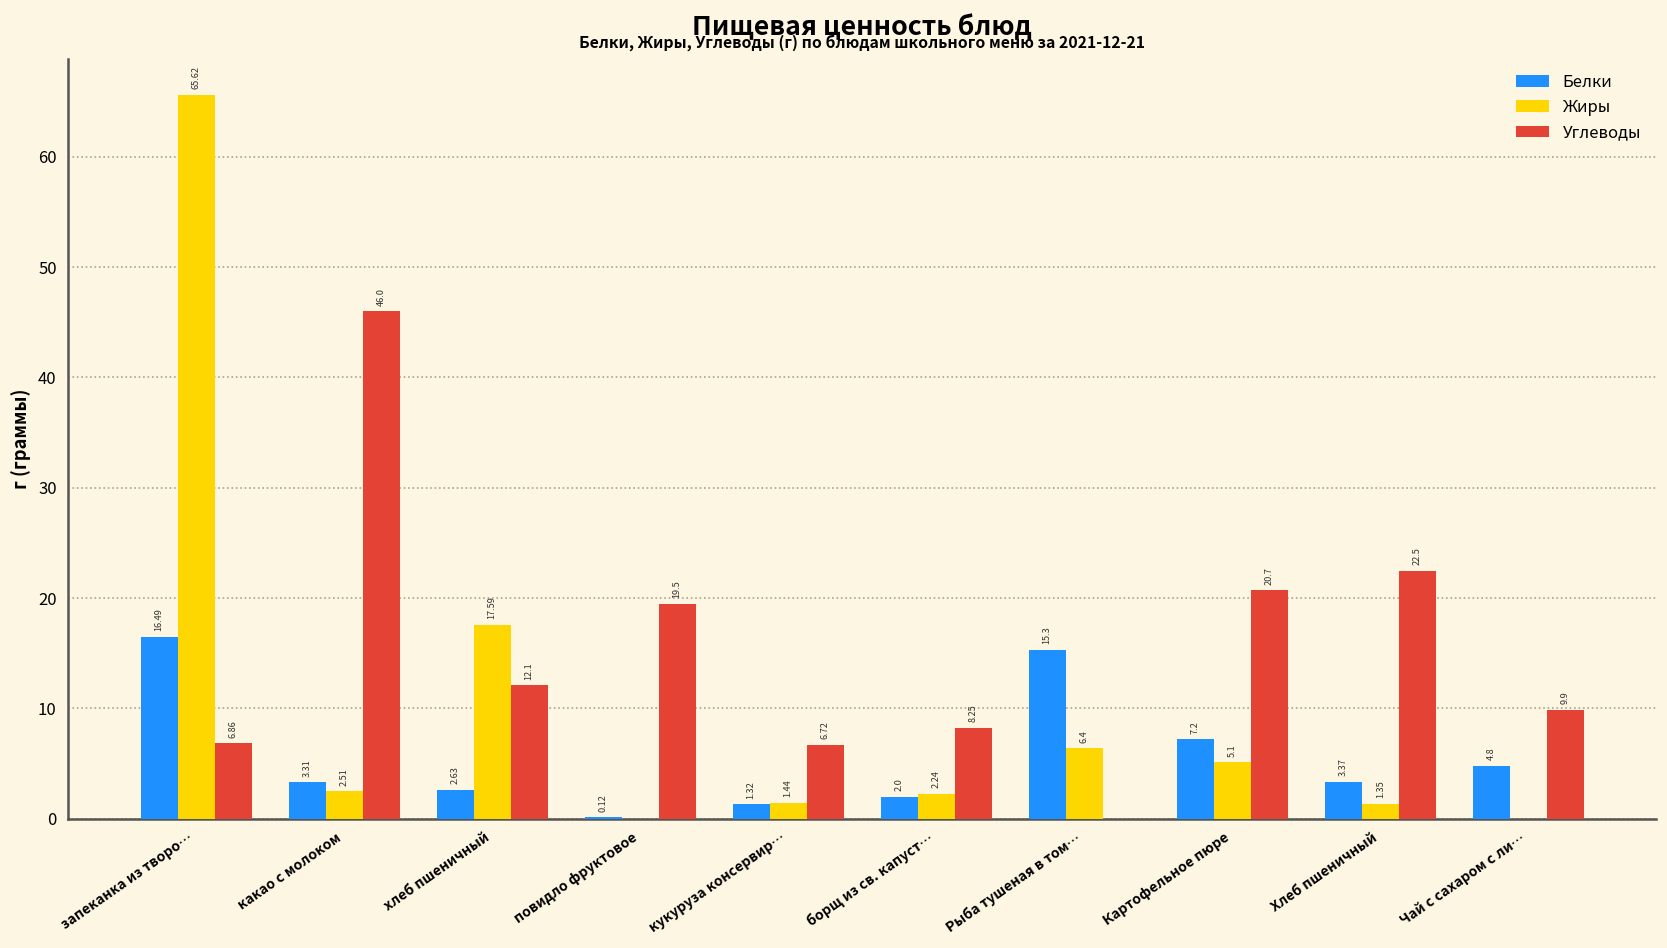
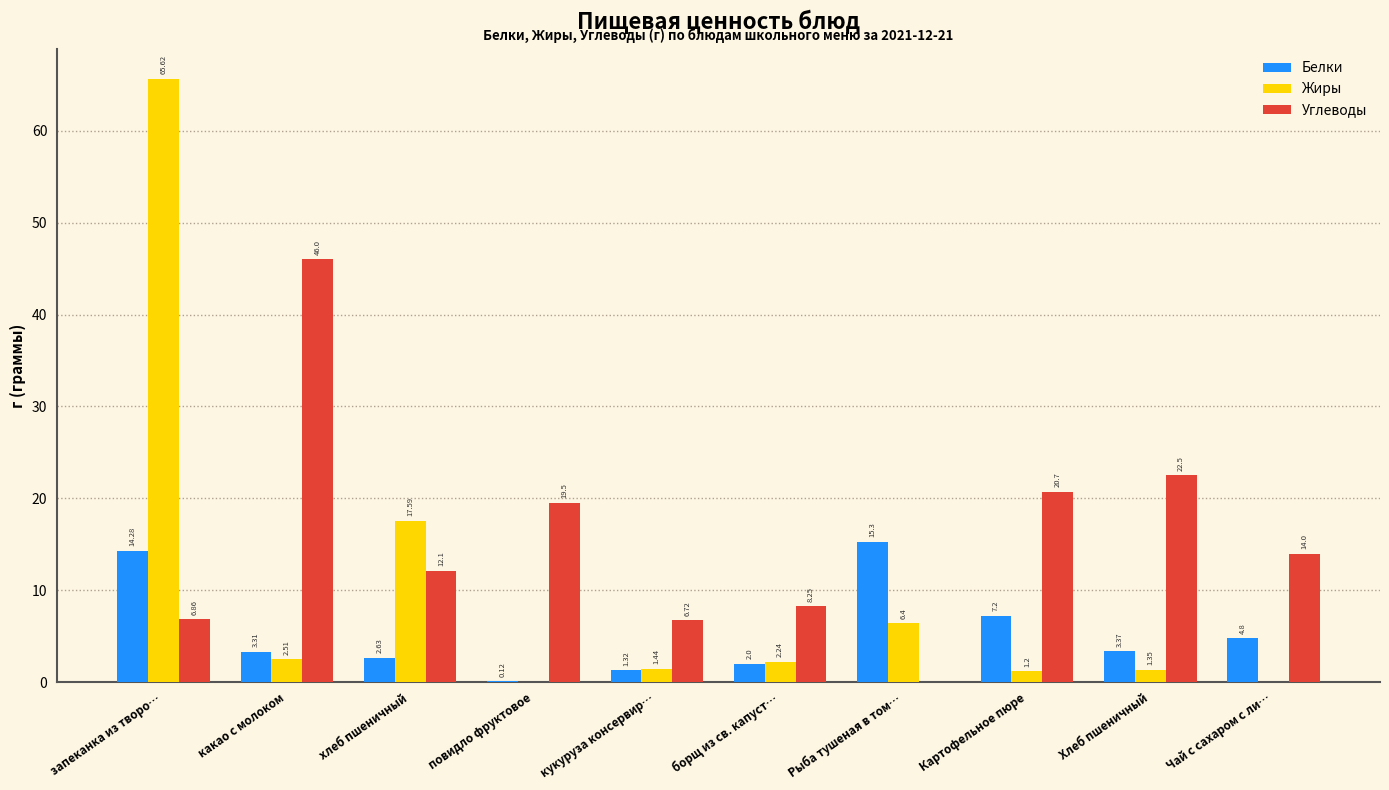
Белки, запеканка из творо…: 16.49 -> 14.28
Жиры, Картофельное пюре: 5.1 -> 1.2
Углеводы, Чай с сахаром с ли…: 9.9 -> 14.0
